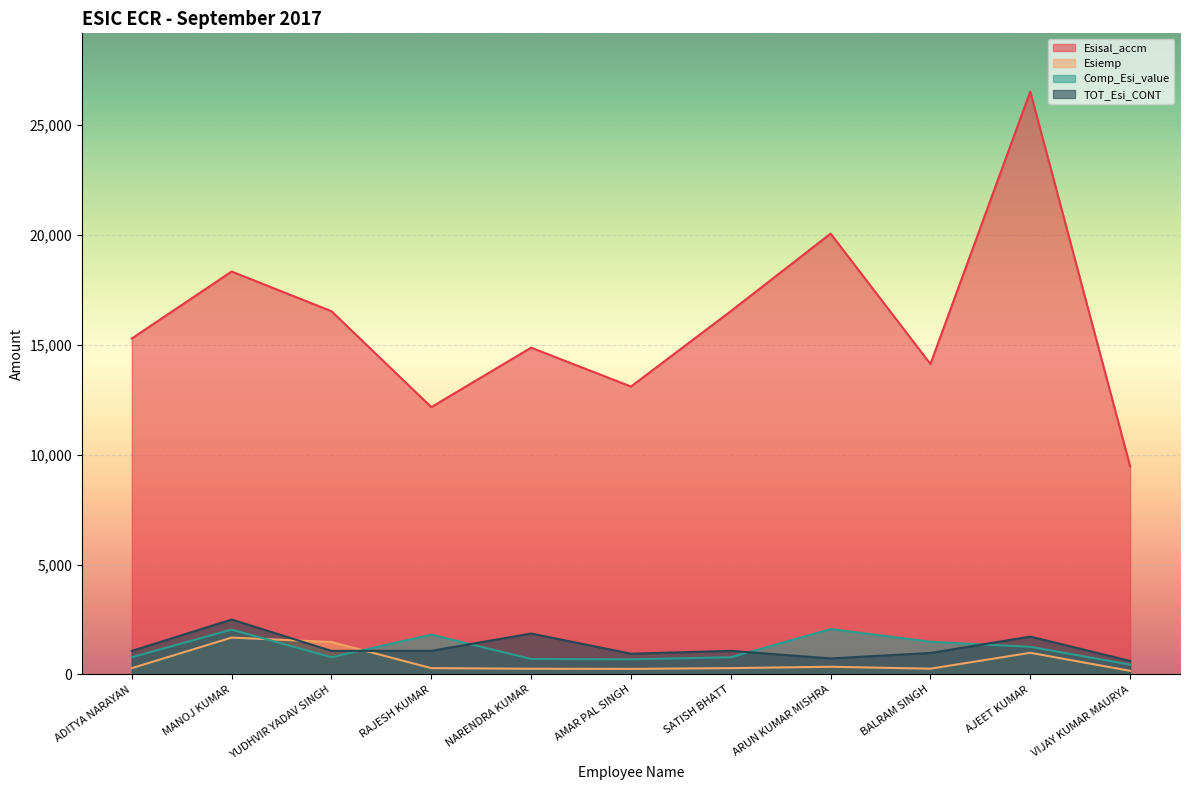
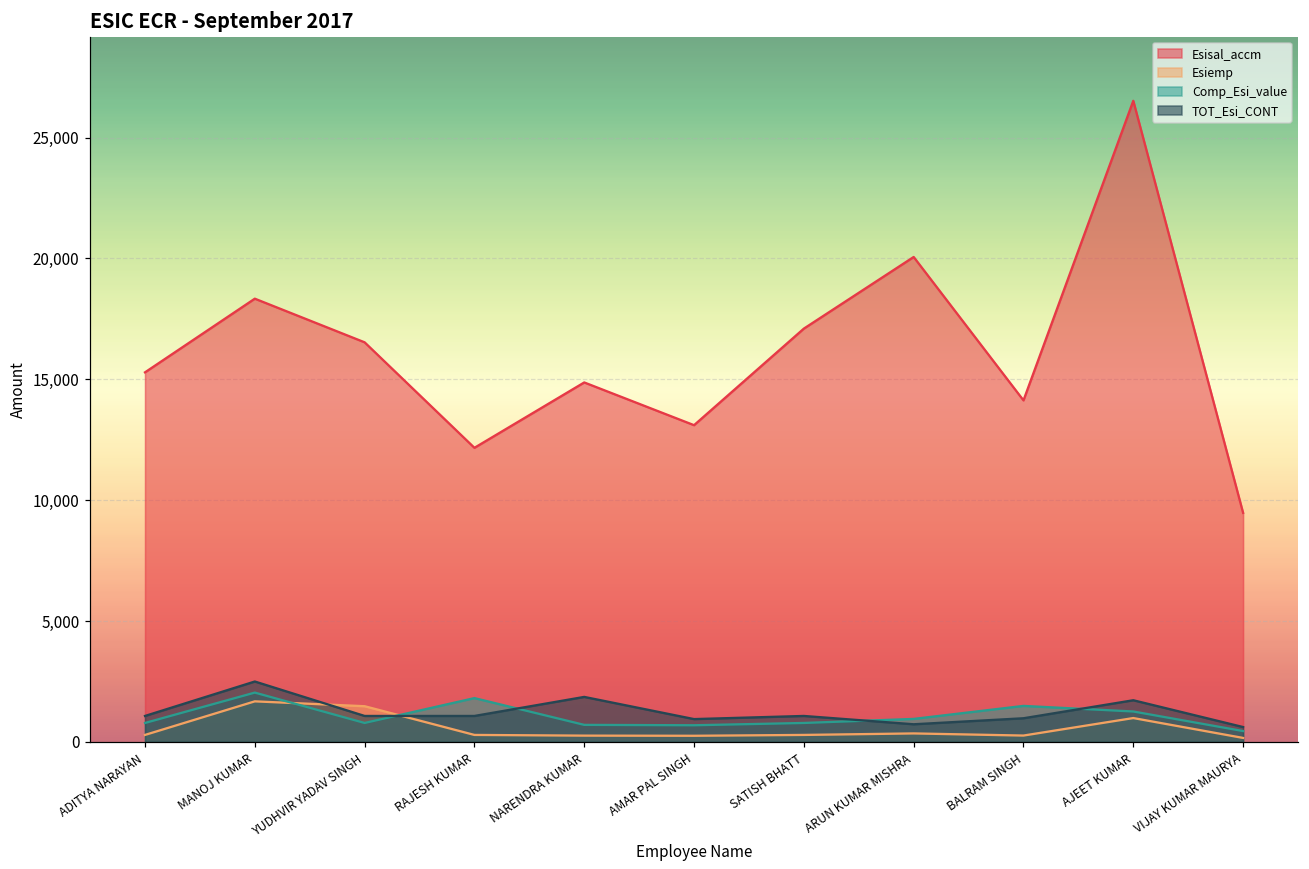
Esisal_accm, SATISH BHATT: 16,500 -> 17,100
Comp_Esi_value, ARUN KUMAR MISHRA: 2,100 -> 1,000
